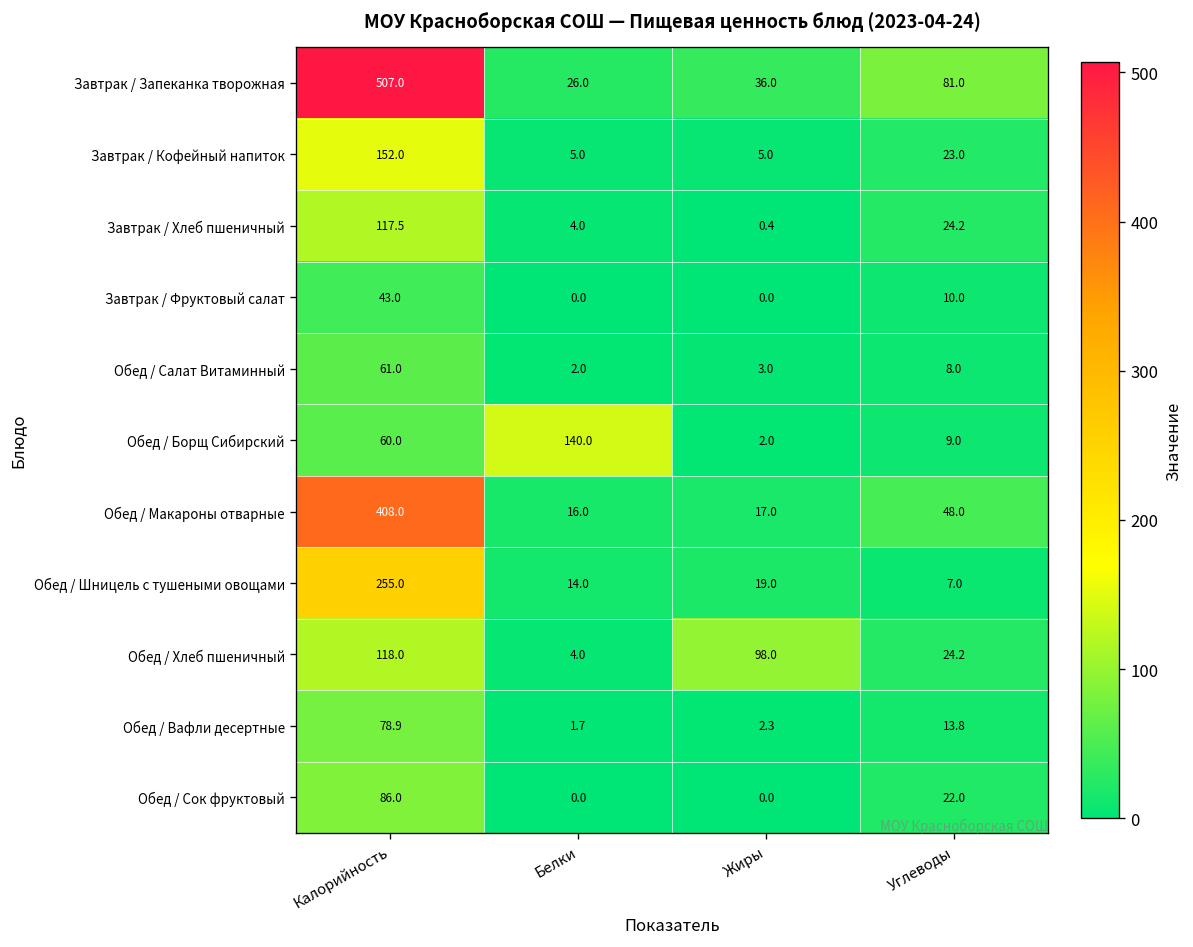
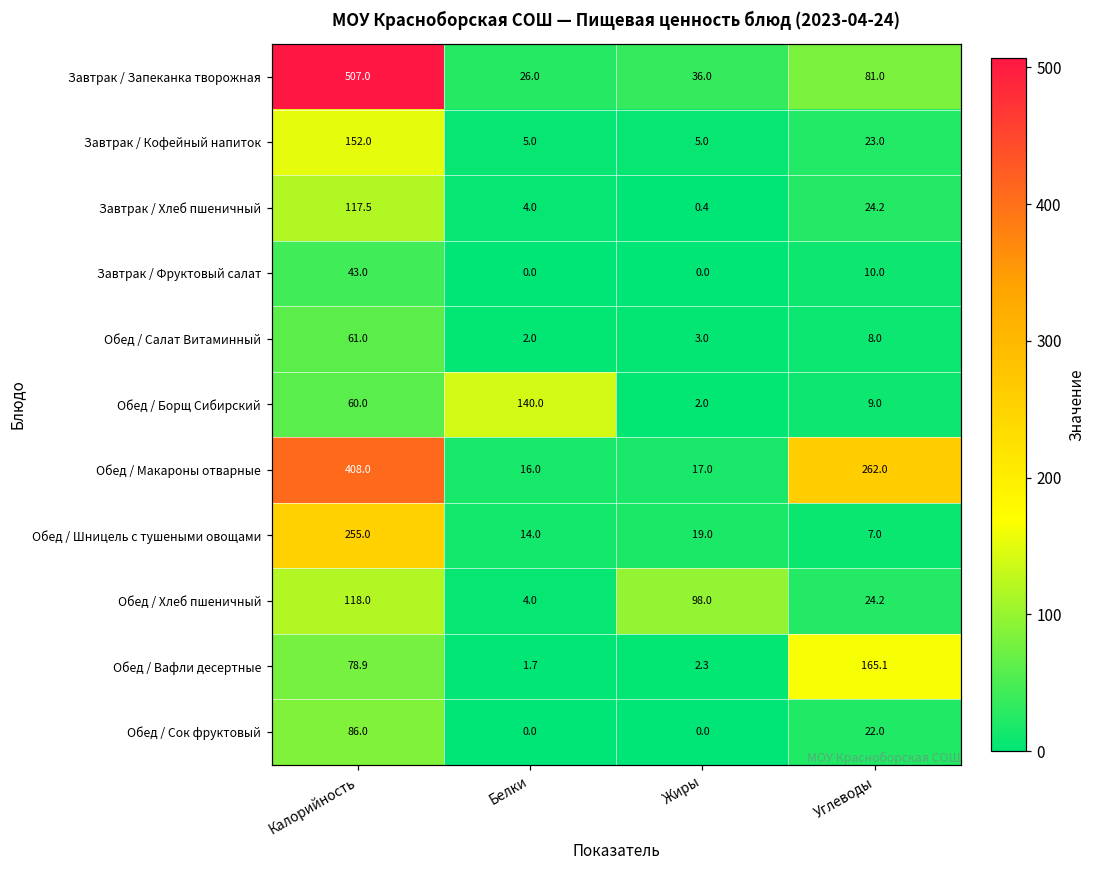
Обед / Макароны отварные, Углеводы: 48.0 -> 262.0
Обед / Вафли десертные, Углеводы: 13.8 -> 165.1
